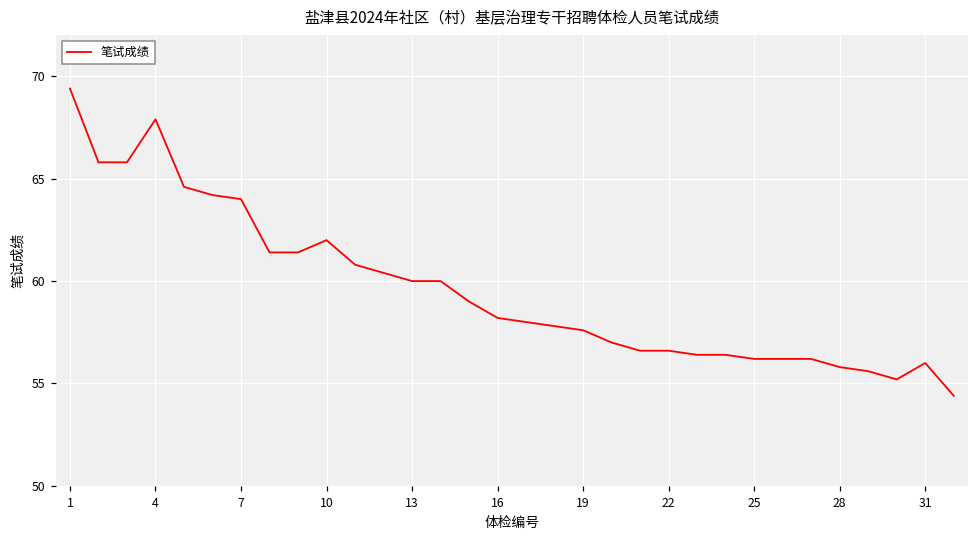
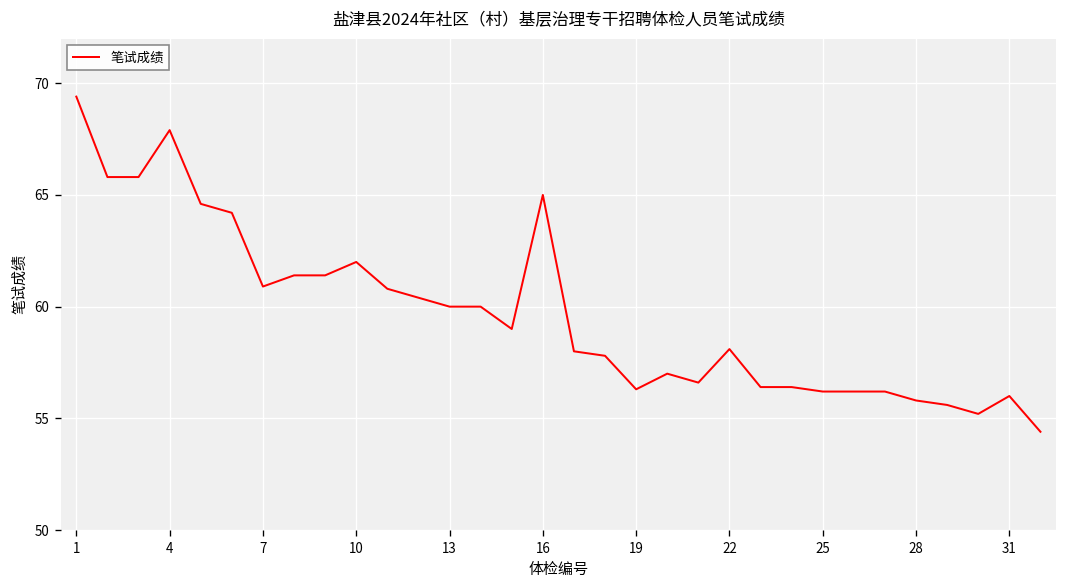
7: 64.0 -> 60.9
16: 58.2 -> 65.0
19: 57.6 -> 56.3
22: 56.6 -> 58.1
